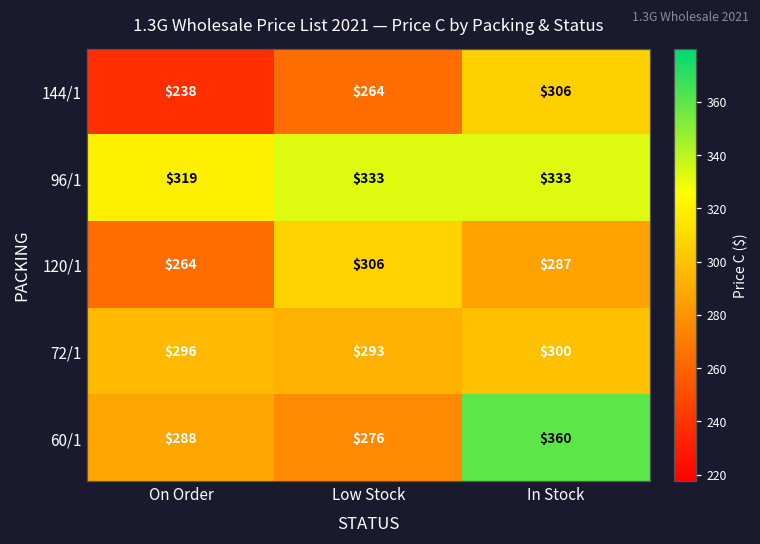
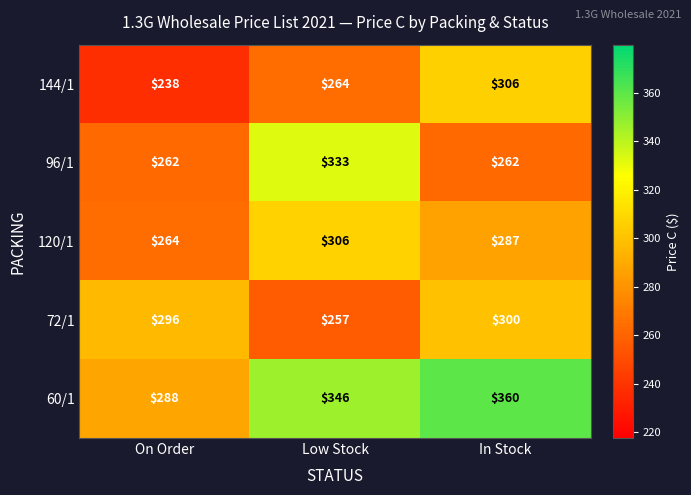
96/1, On Order: $319 -> $262
96/1, In Stock: $333 -> $262
72/1, Low Stock: $293 -> $257
60/1, Low Stock: $276 -> $346
